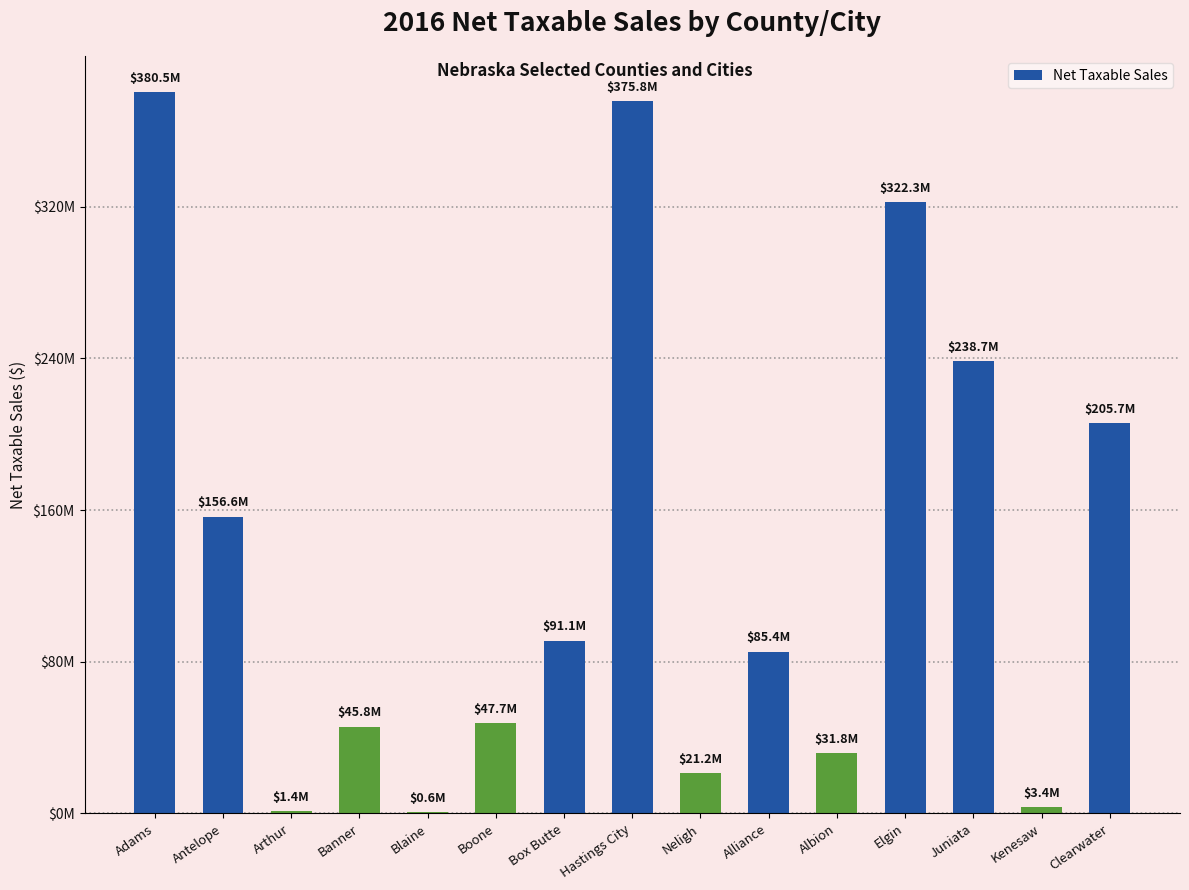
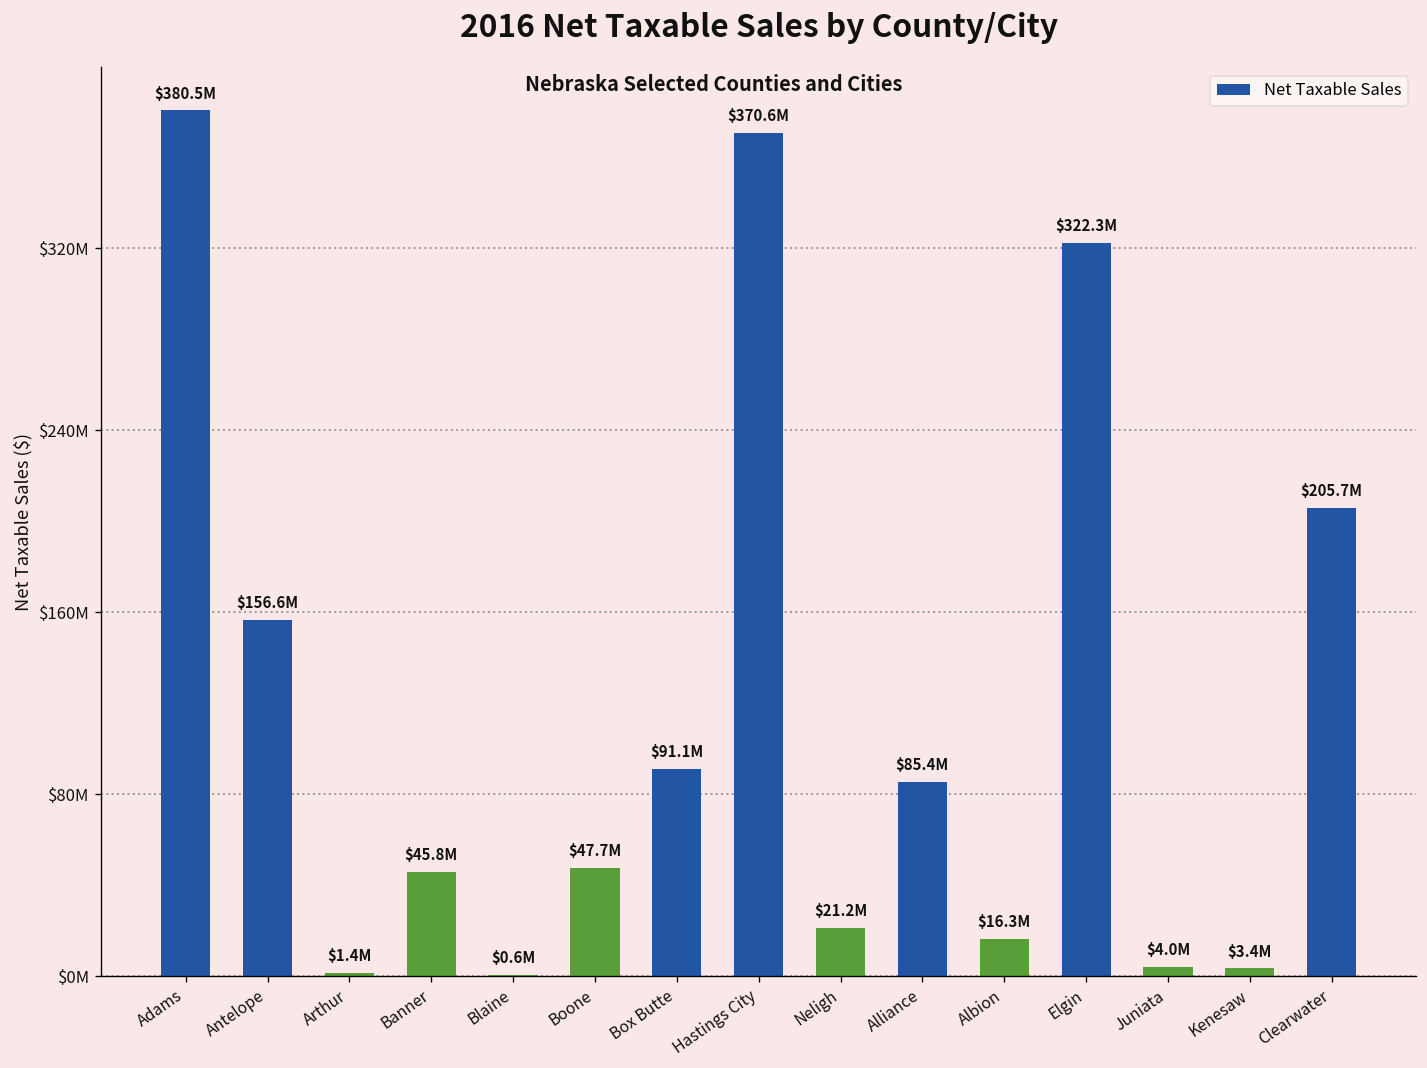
Hastings City: $375.8M -> $370.6M
Albion: $31.8M -> $16.3M
Juniata: $238.7M -> $4.0M
